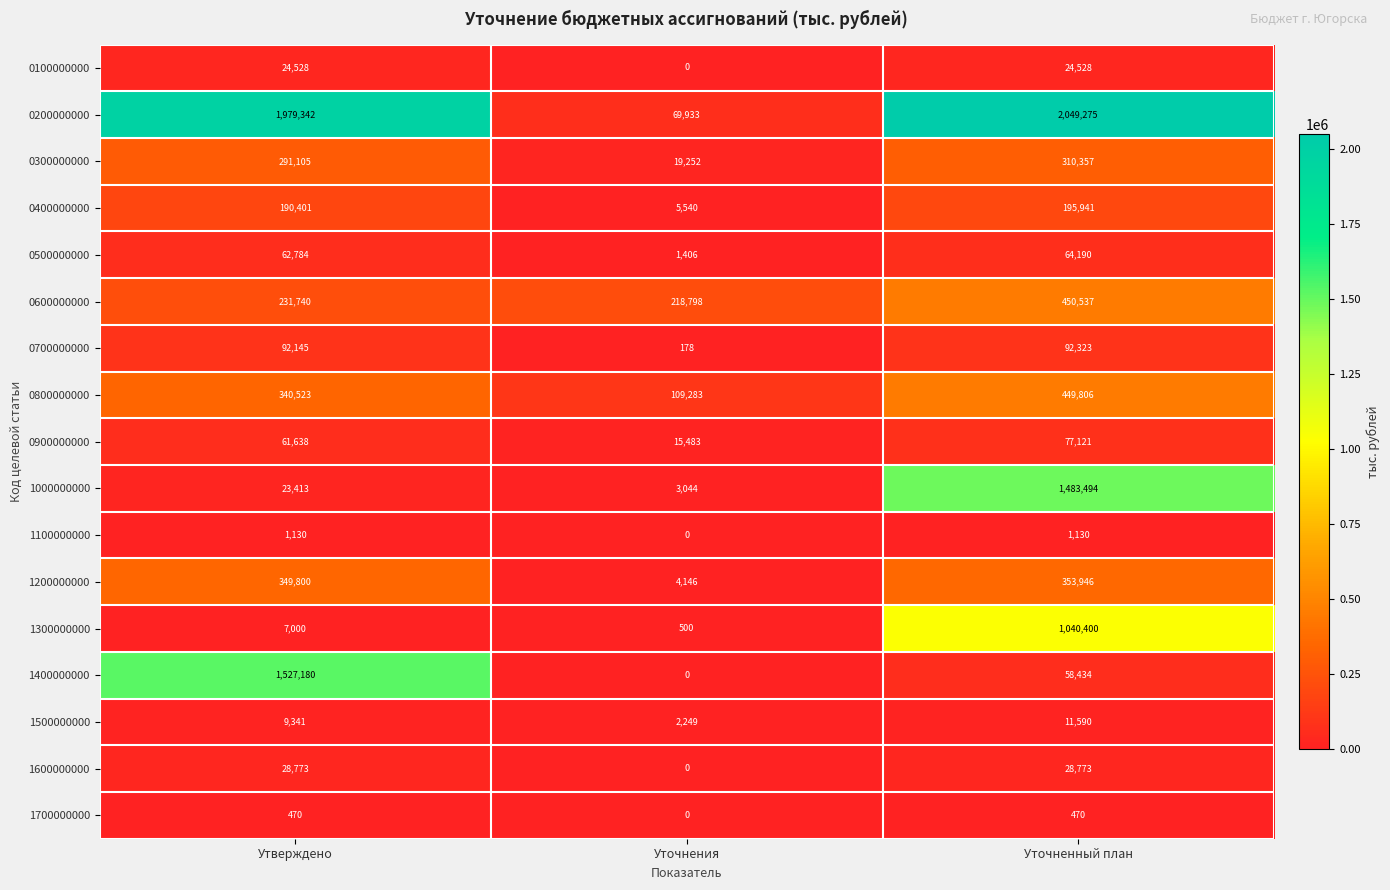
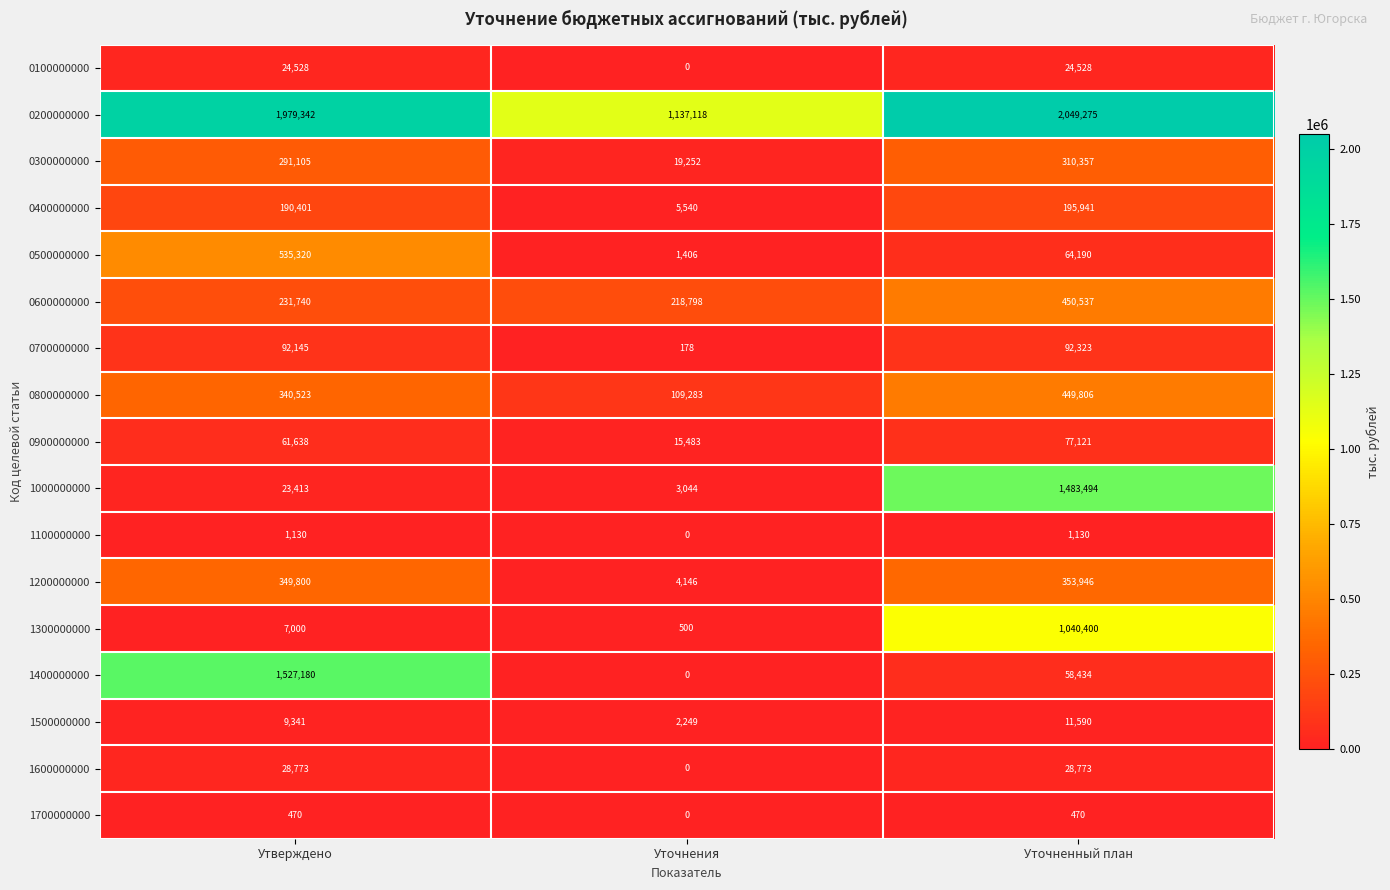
0200000000, Уточнения: 69,933 -> 1,137,118
0500000000, Утверждено: 62,784 -> 535,320
